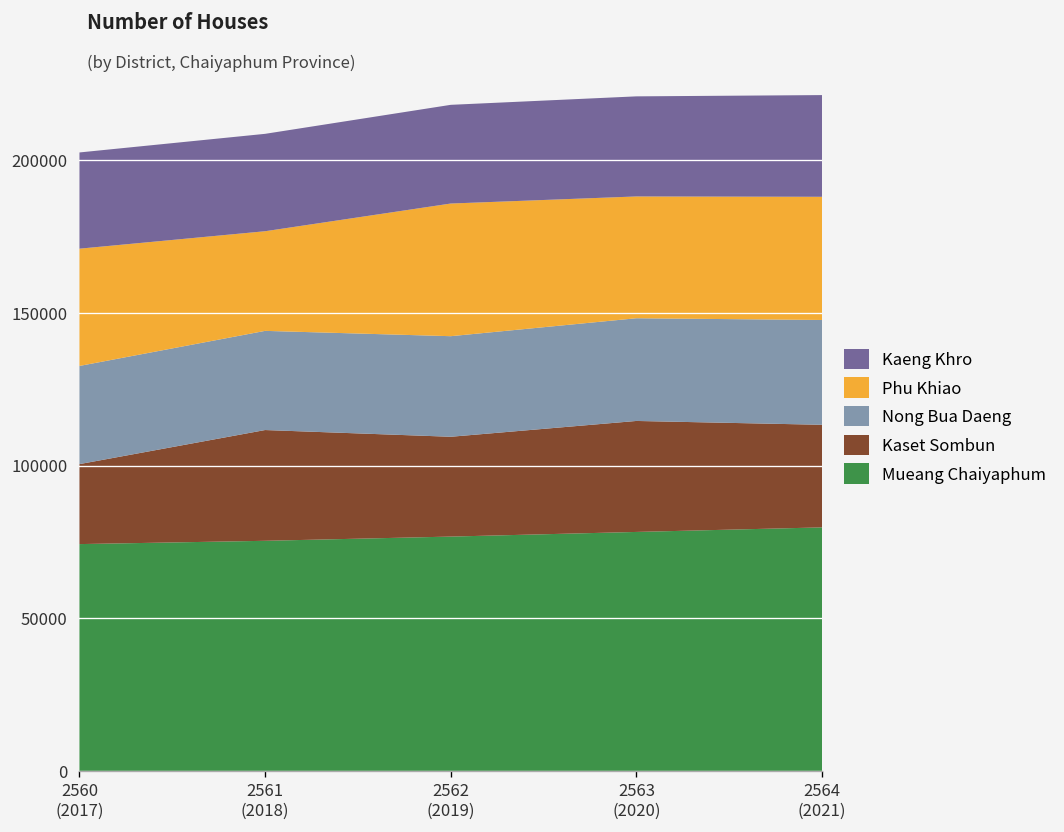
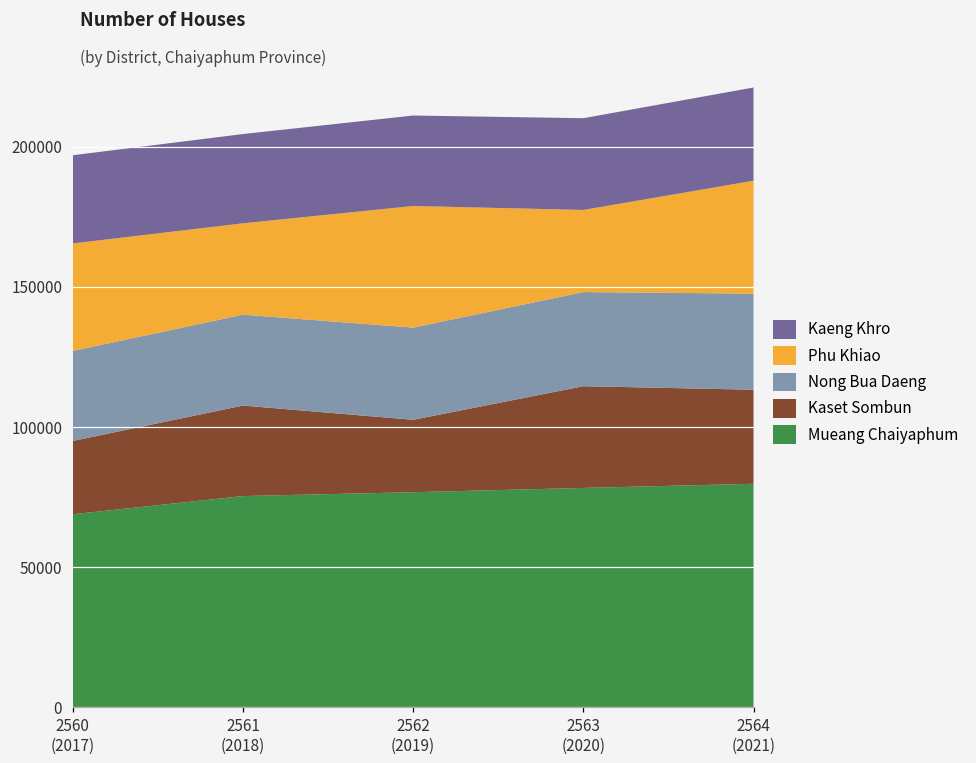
Mueang Chaiyaphum, 2560 (2017): 74000 -> 69000
Kaset Sombun, 2561 (2018): 36000 -> 32000
Kaset Sombun, 2562 (2019): 33000 -> 26000
Phu Khiao, 2563 (2020): 40000 -> 29000
